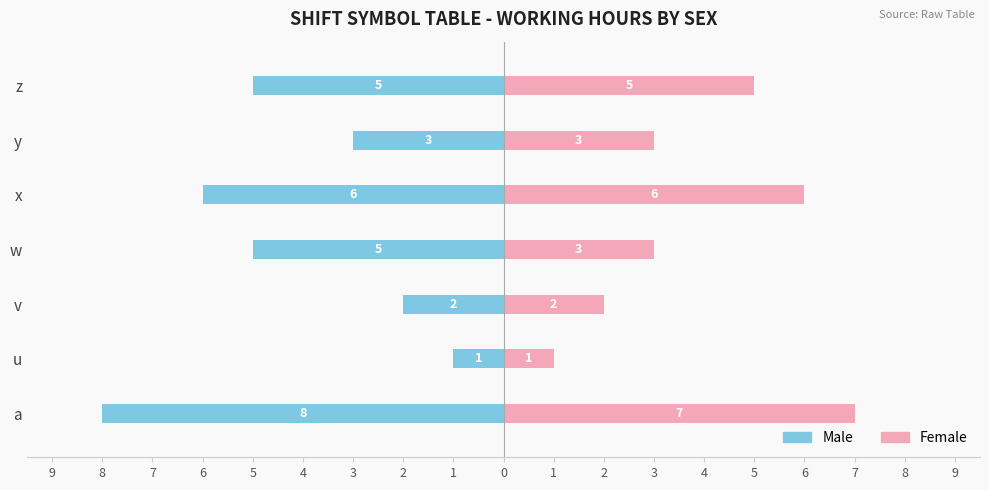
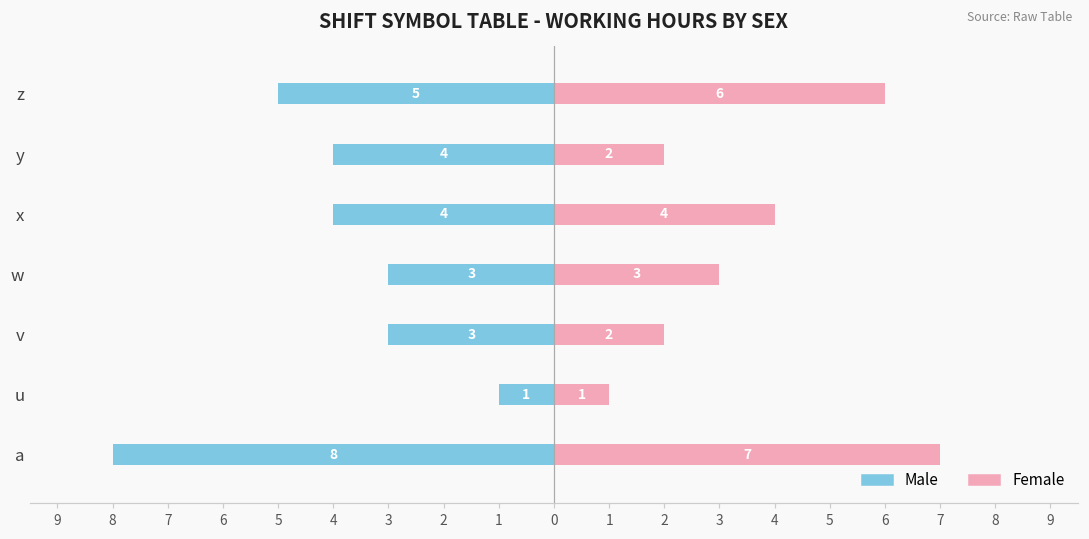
Female, z: 5 -> 6
Male, y: 3 -> 4
Female, y: 3 -> 2
Male, x: 6 -> 4
Female, x: 6 -> 4
Male, w: 5 -> 3
Male, v: 2 -> 3
